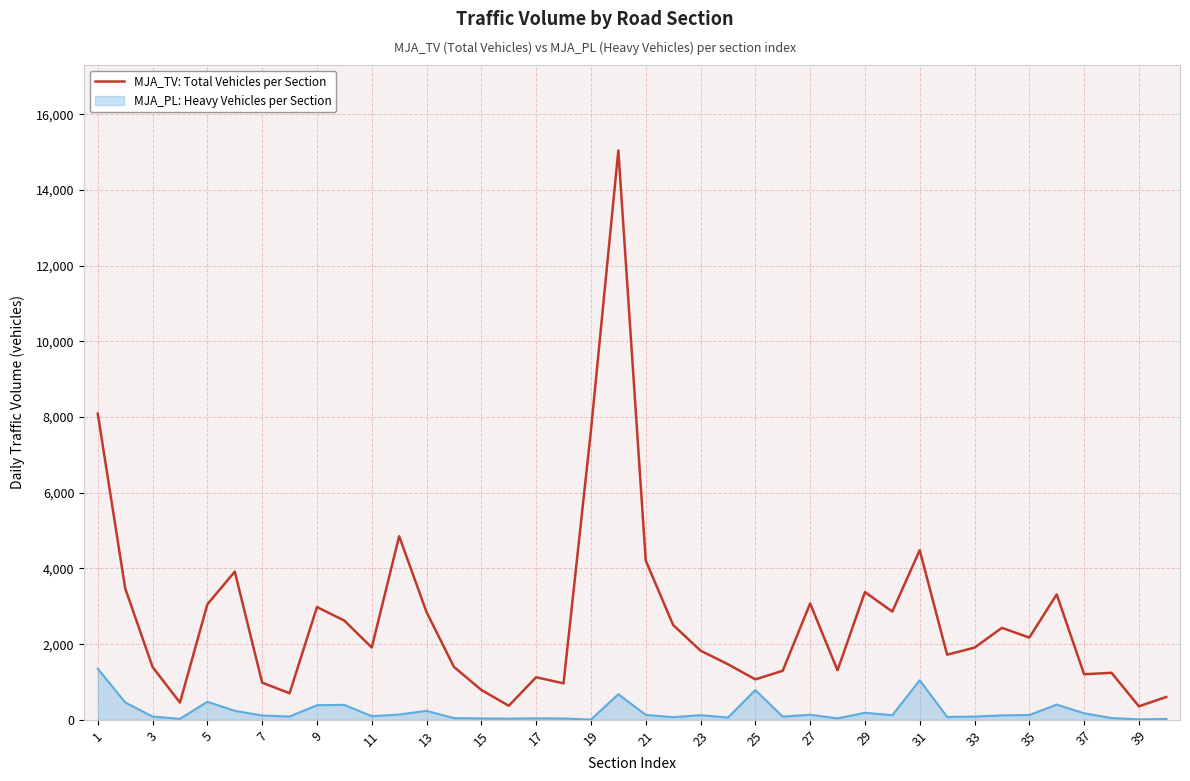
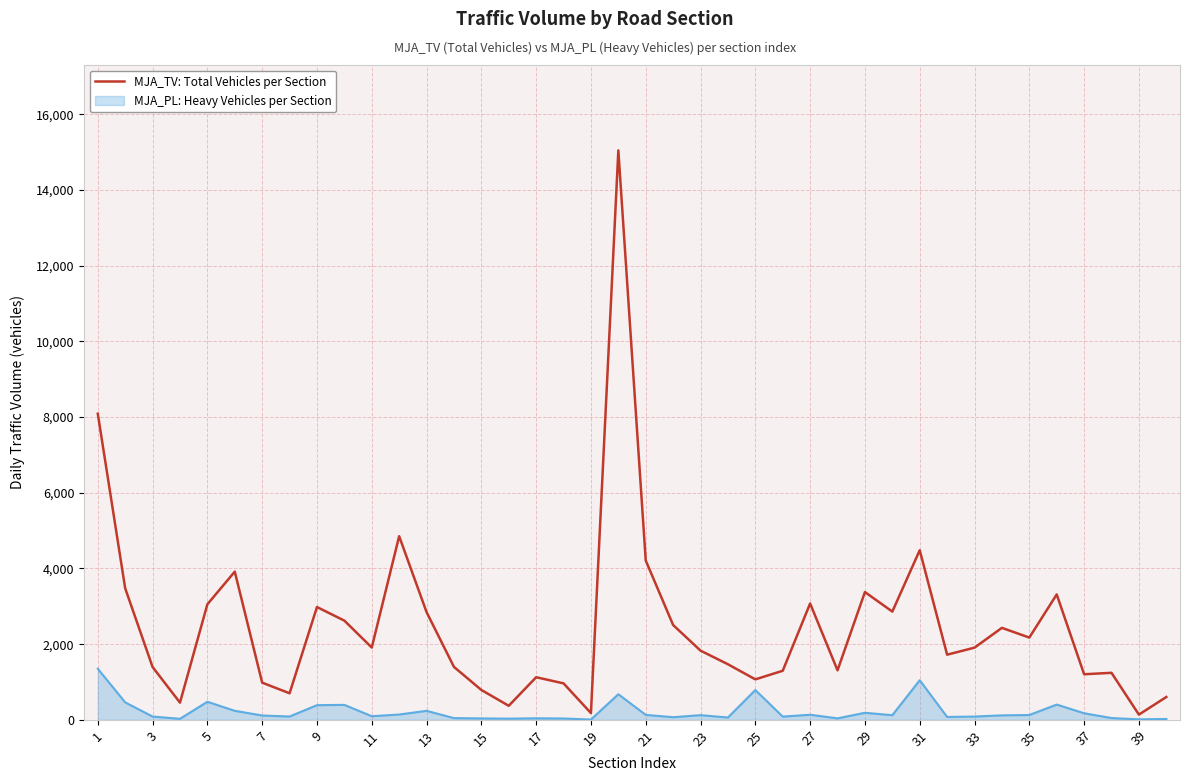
MJA_TV: Total Vehicles per Section, 19: 7,600 -> 200
MJA_TV: Total Vehicles per Section, 39: 400 -> 100
